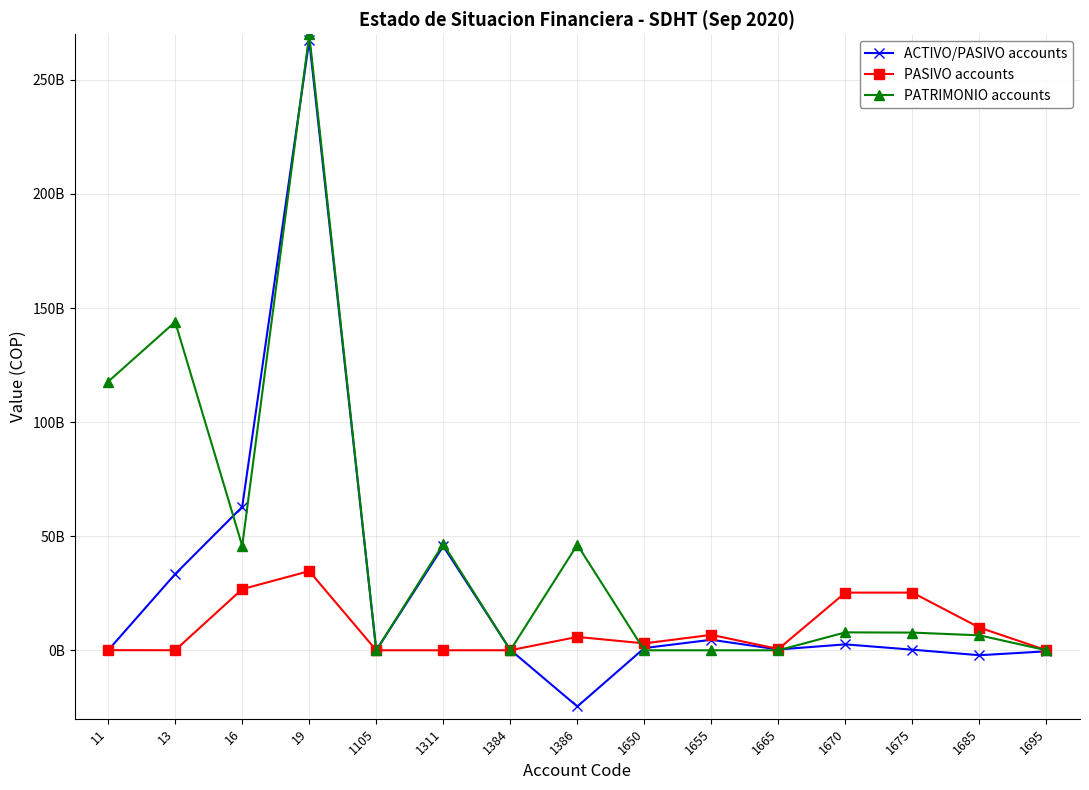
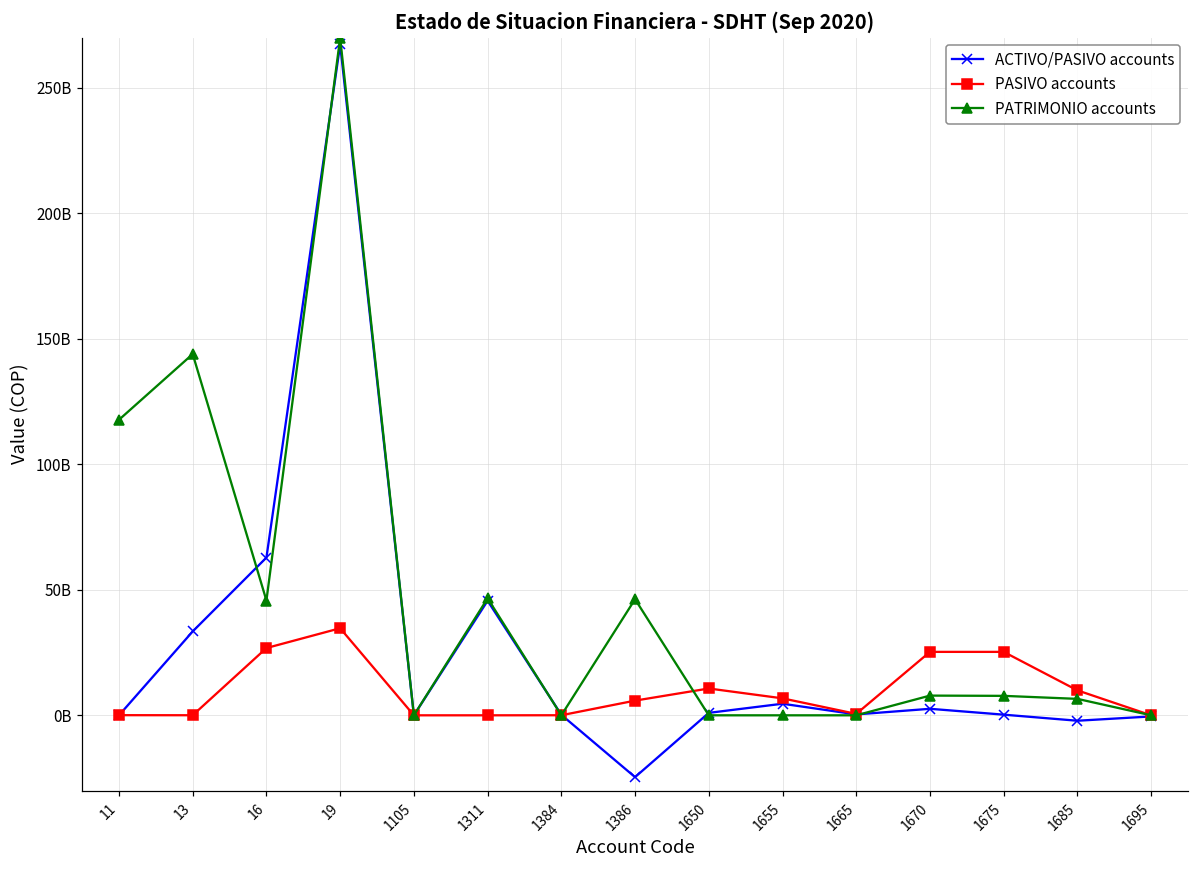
PASIVO accounts, 1650: 3000000000 -> 11000000000
